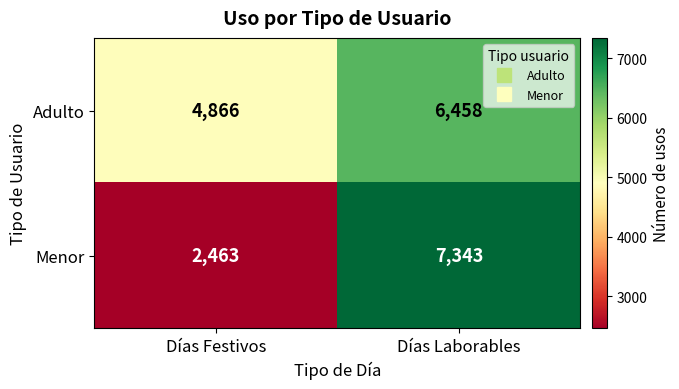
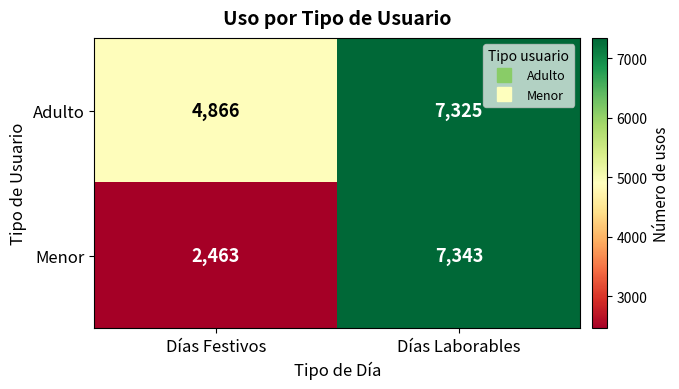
Adulto, Días Laborables: 6,458 -> 7,325
